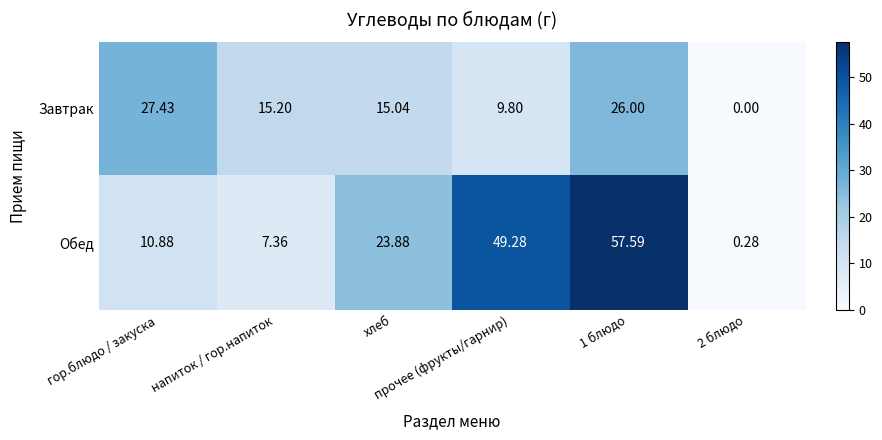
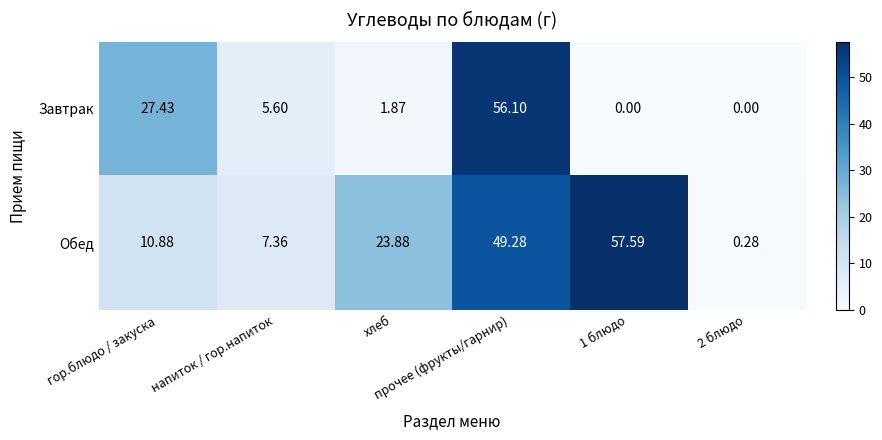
Завтрак, напиток / гор.напиток: 15.20 -> 5.60
Завтрак, хлеб: 15.04 -> 1.87
Завтрак, прочее (фрукты/гарнир): 9.80 -> 56.10
Завтрак, 1 блюдо: 26.00 -> 0.00
